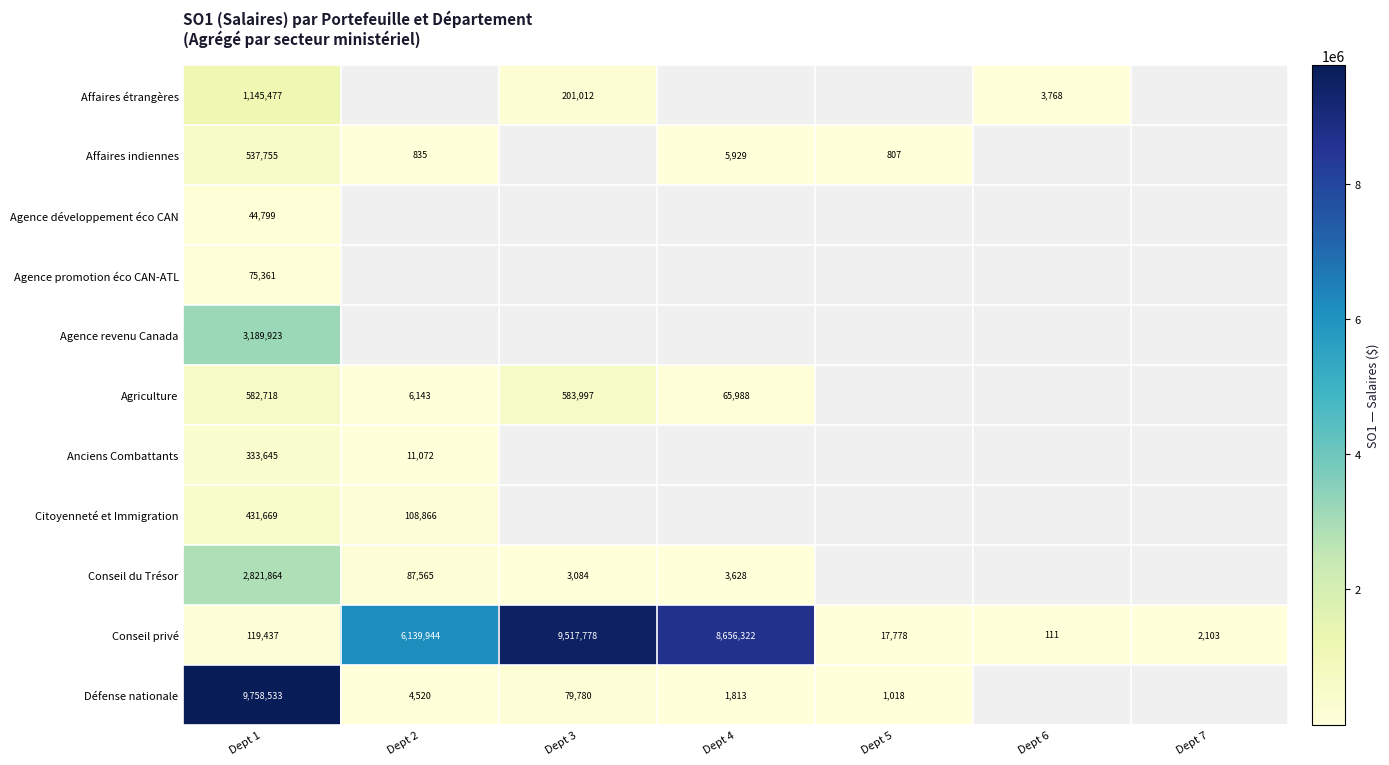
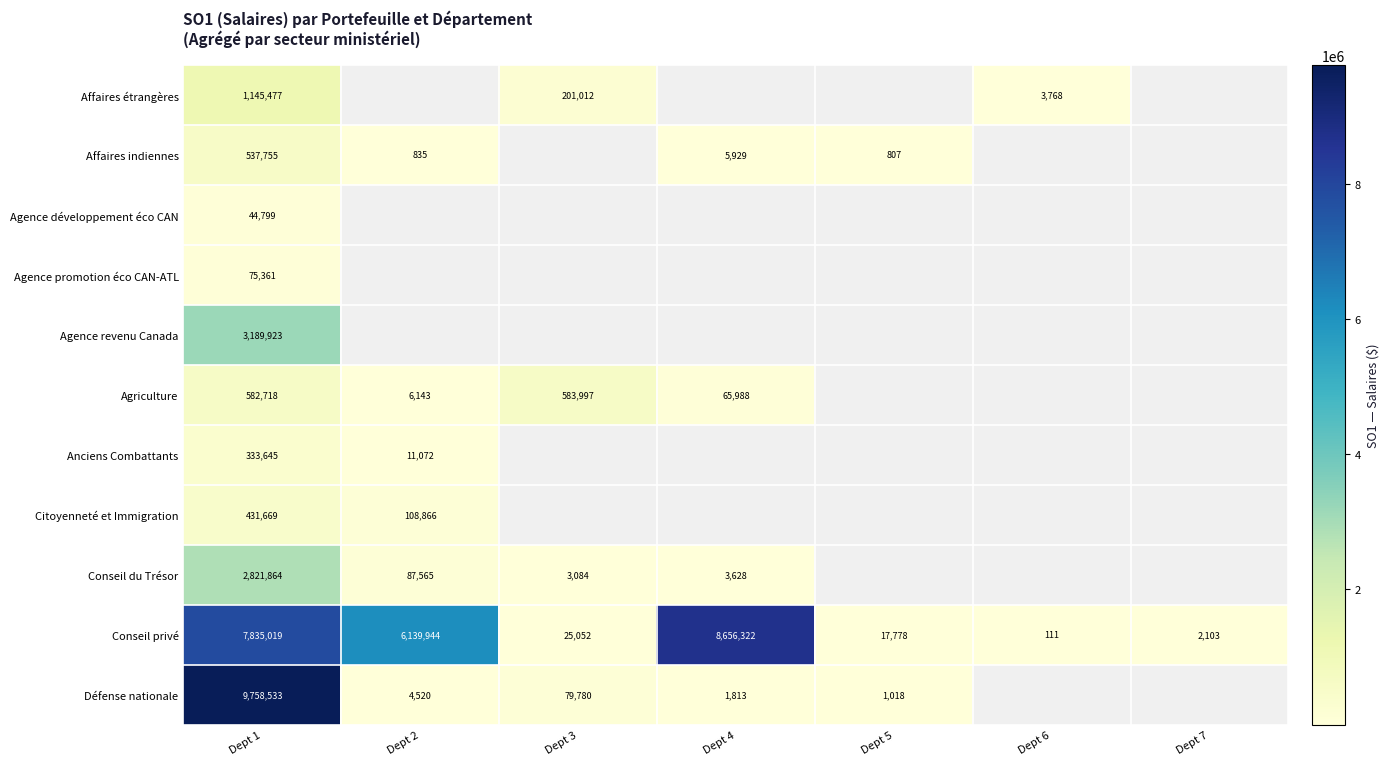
Conseil privé, Dept 1: 119,437 -> 7,835,019
Conseil privé, Dept 3: 9,517,778 -> 25,052
